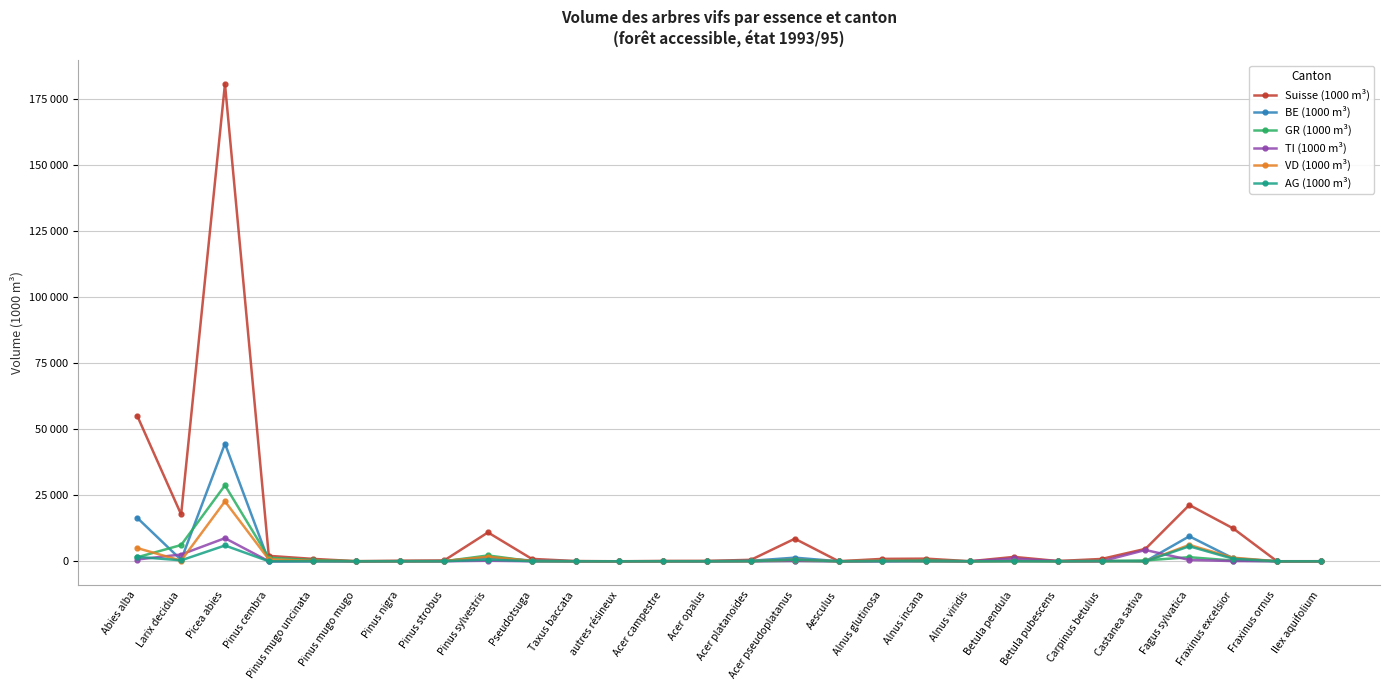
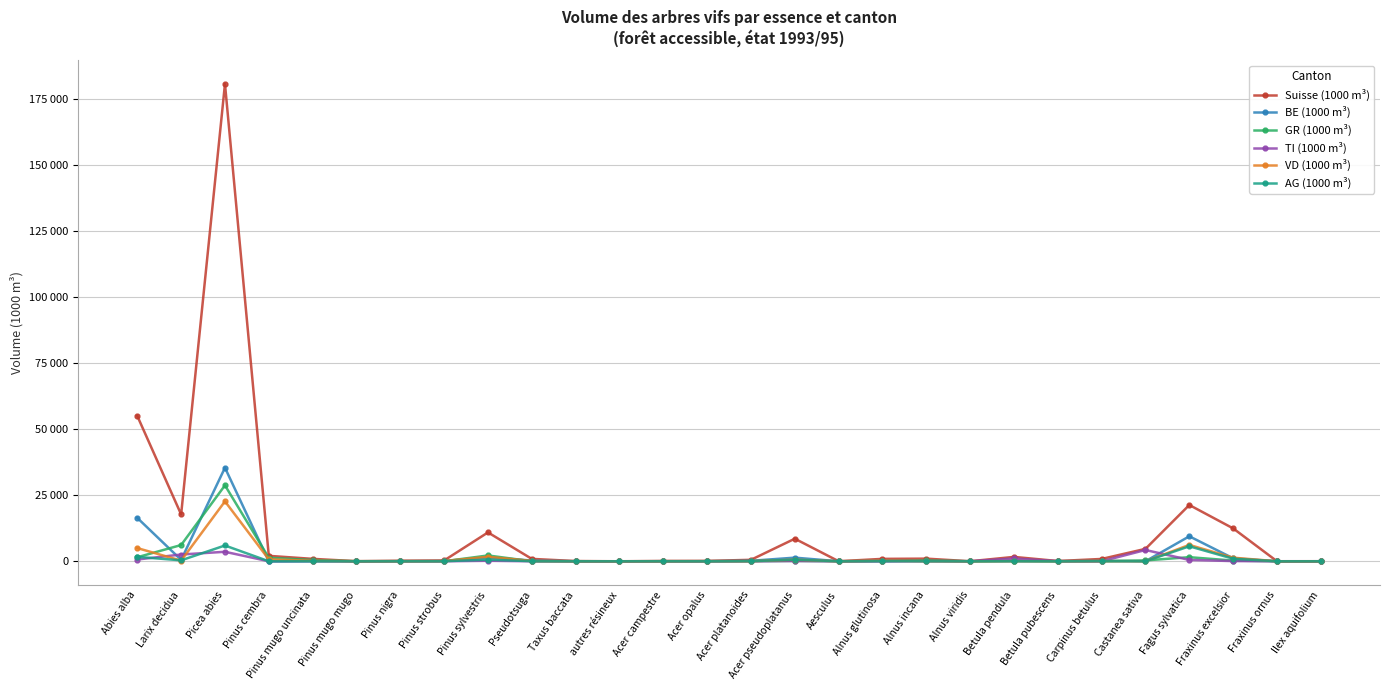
BE (1000 m³), Picea abies: 45000 -> 35000
TI (1000 m³), Picea abies: 9000 -> 4000
